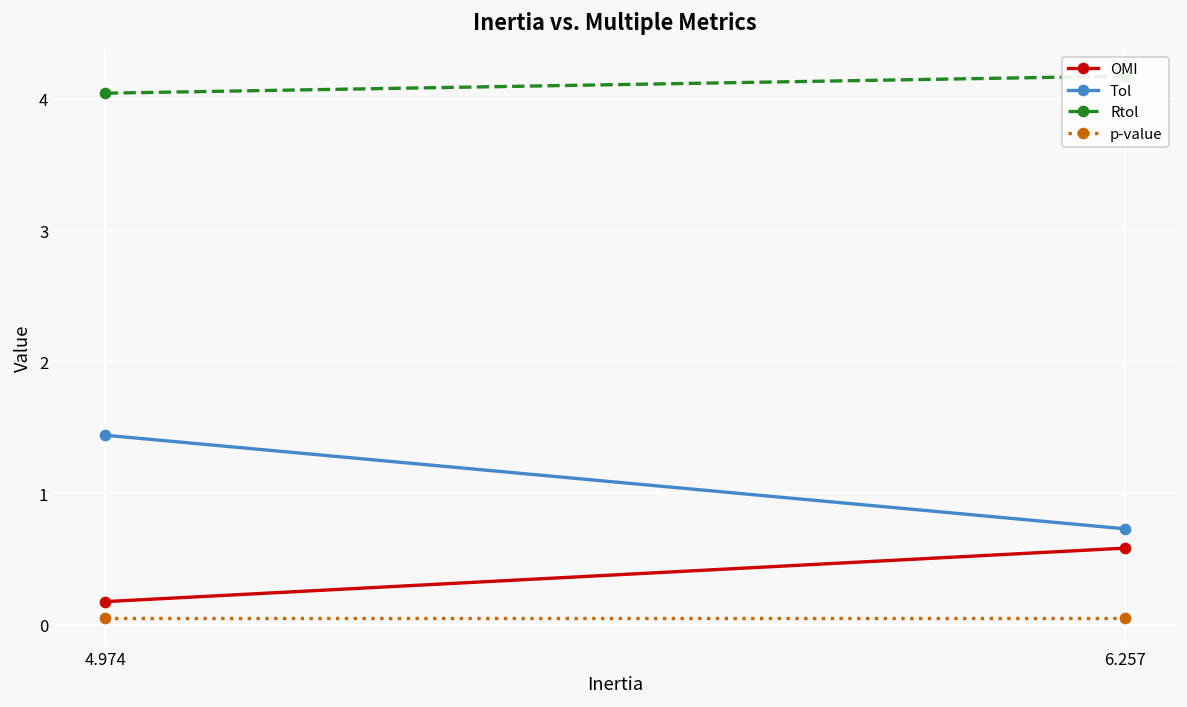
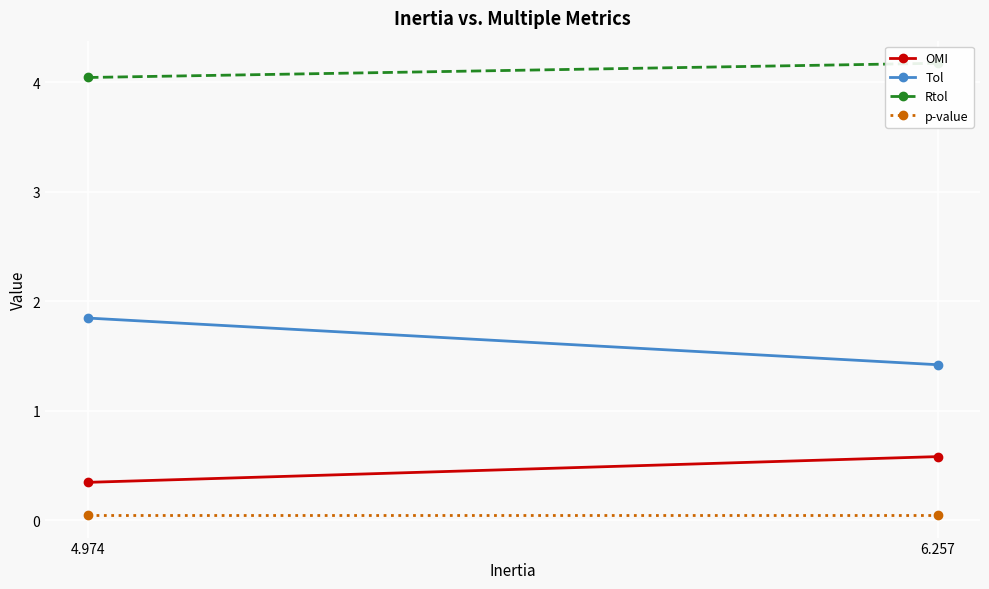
OMI, 4.974: 0.18 -> 0.35
Tol, 4.974: 1.44 -> 1.85
Tol, 6.257: 0.73 -> 1.42
